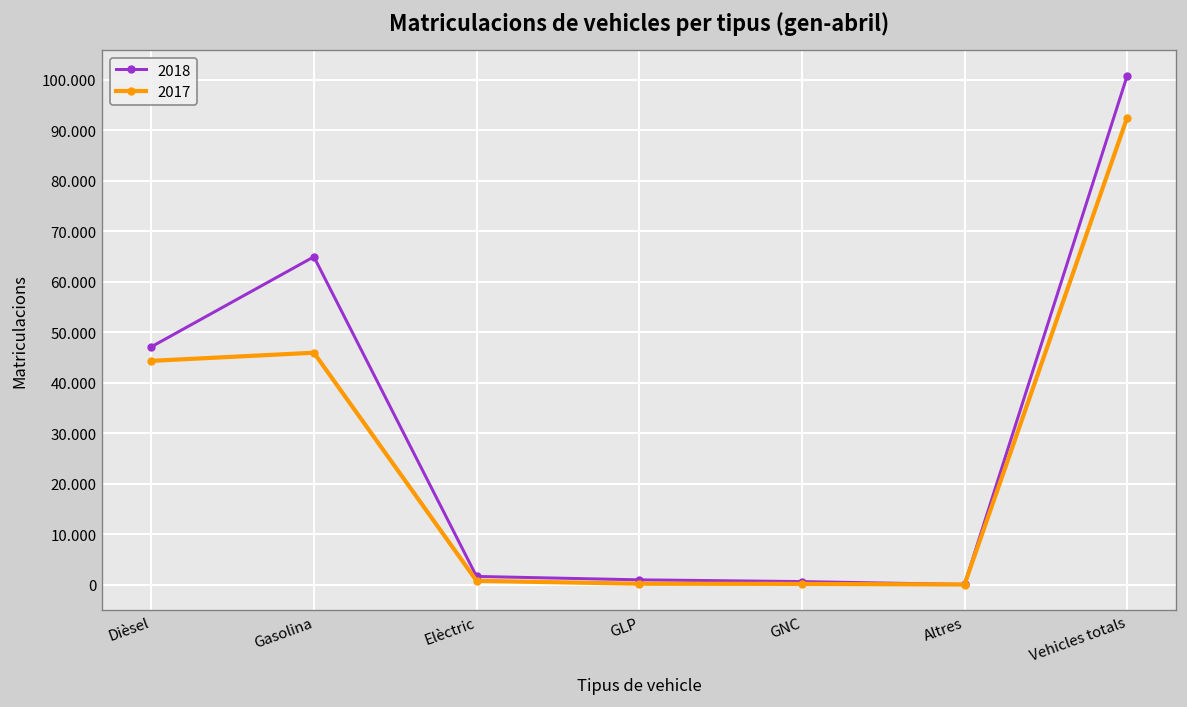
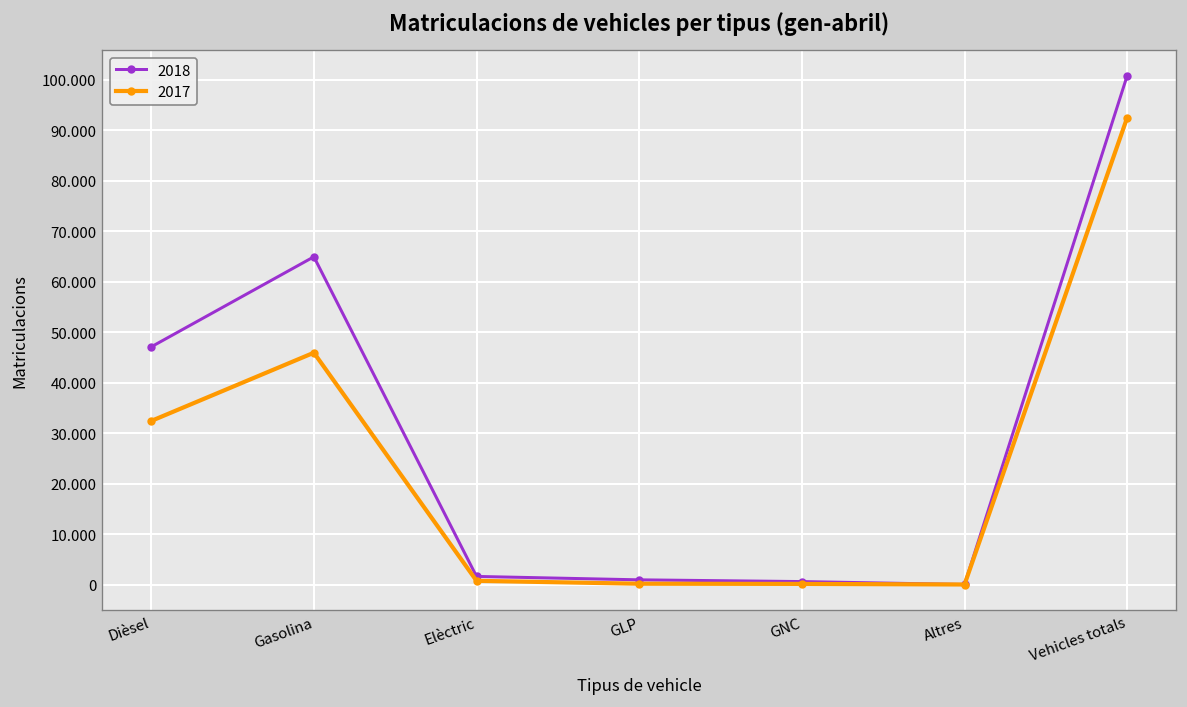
2017, Dièsel: 44 -> 32
